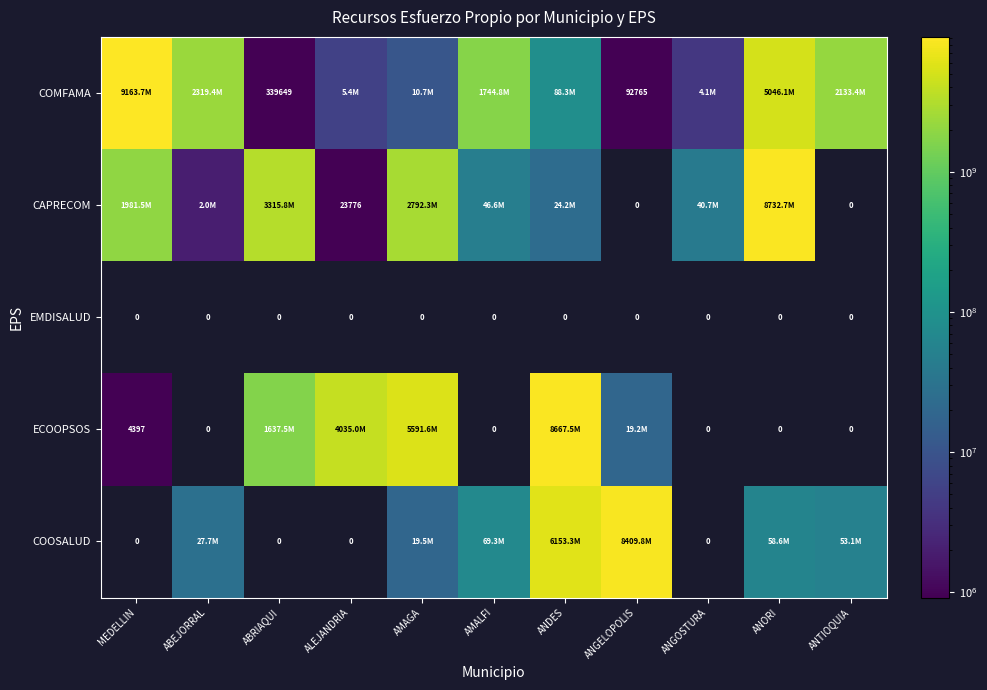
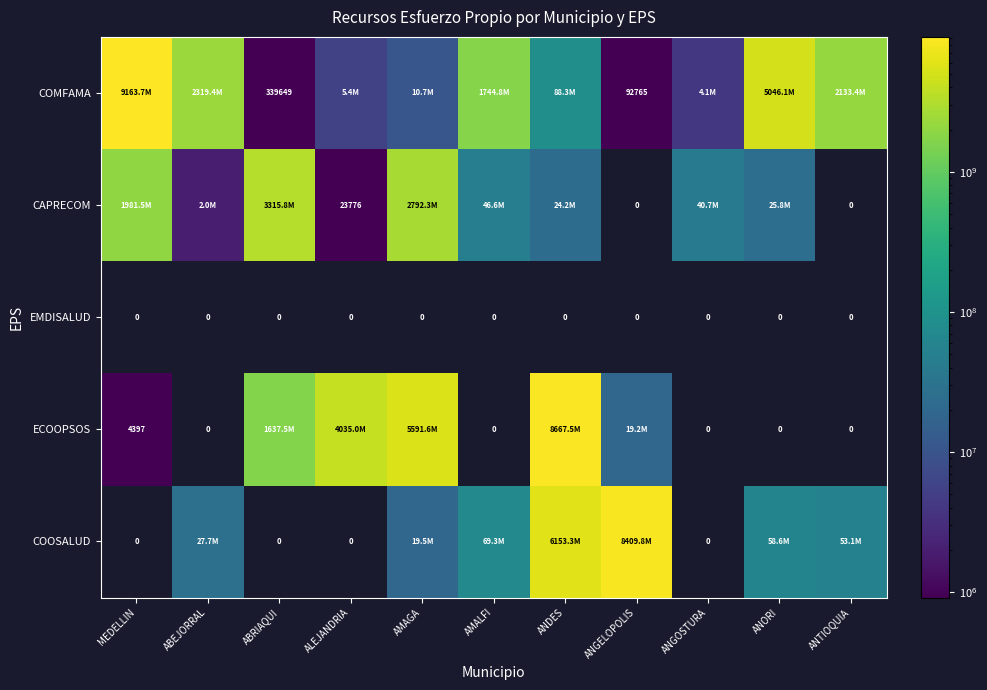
CAPRECOM, ANORI: 8732.7M -> 25.8M
